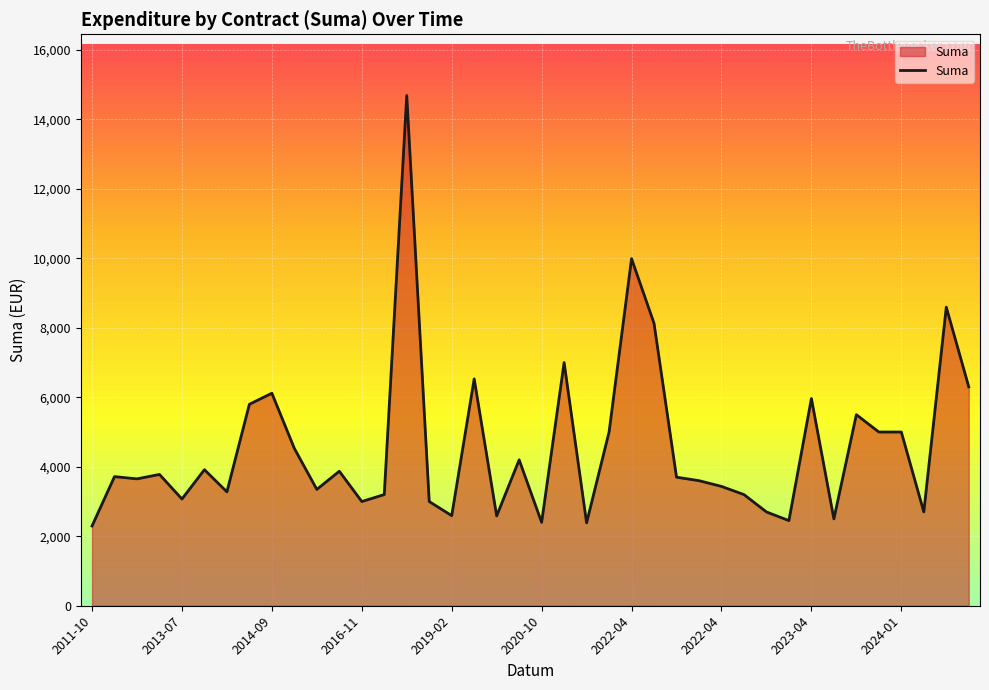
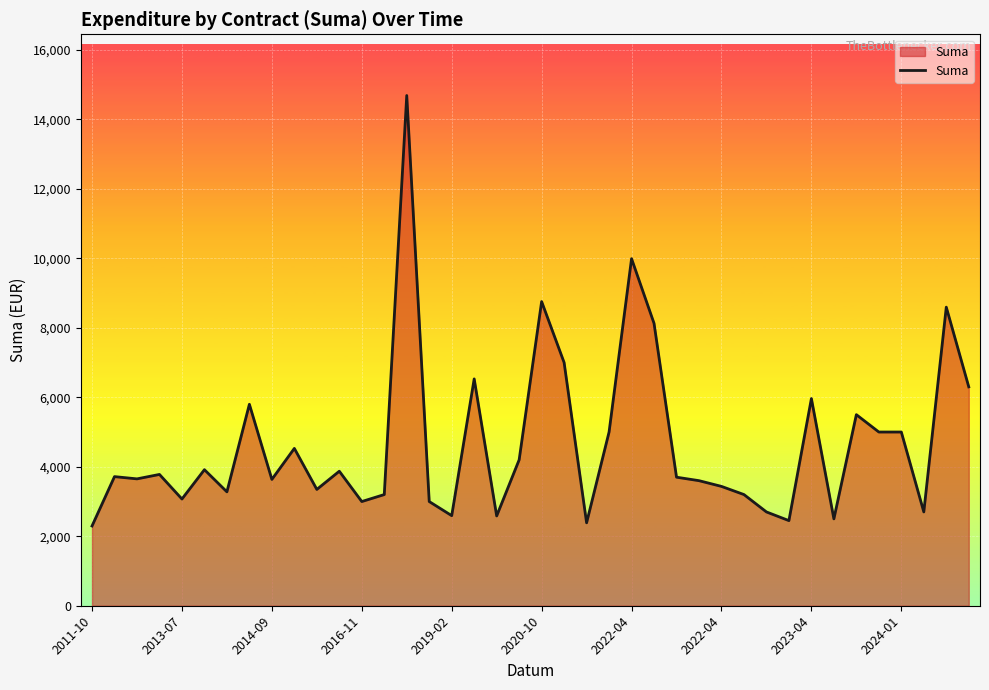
2014-09: 6,100 -> 3,600
2020-10: 2,400 -> 8,800
